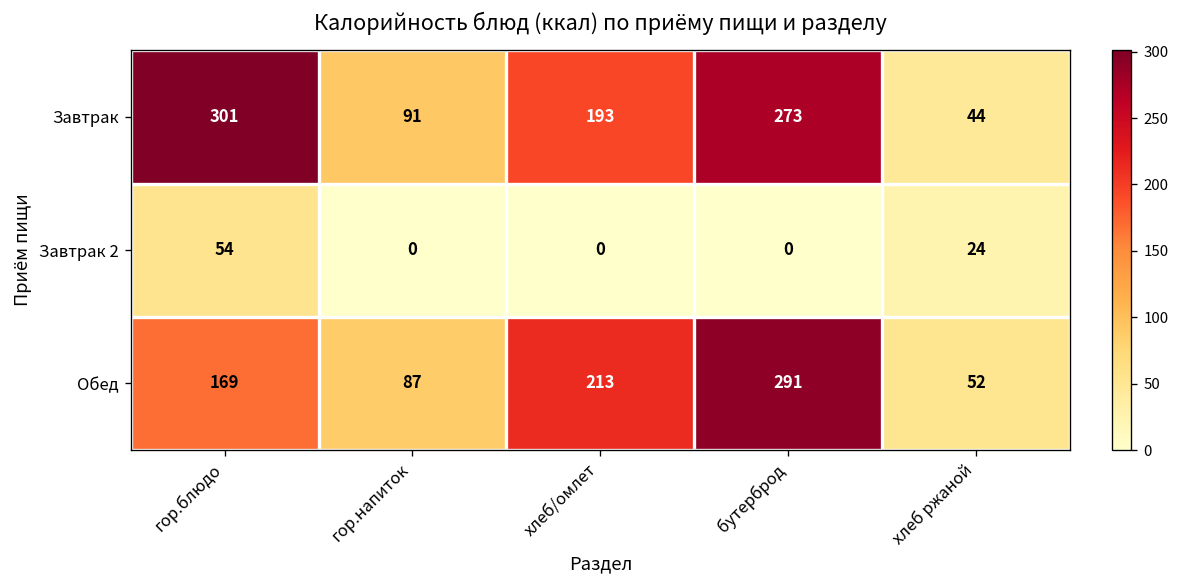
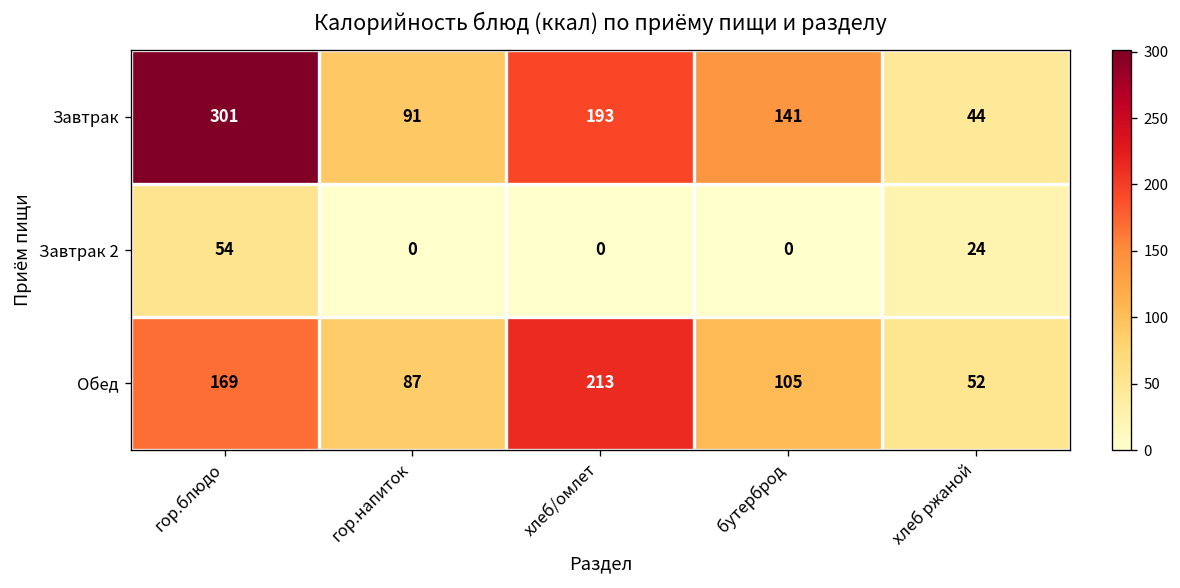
Завтрак, бутерброд: 273 -> 141
Обед, бутерброд: 291 -> 105
